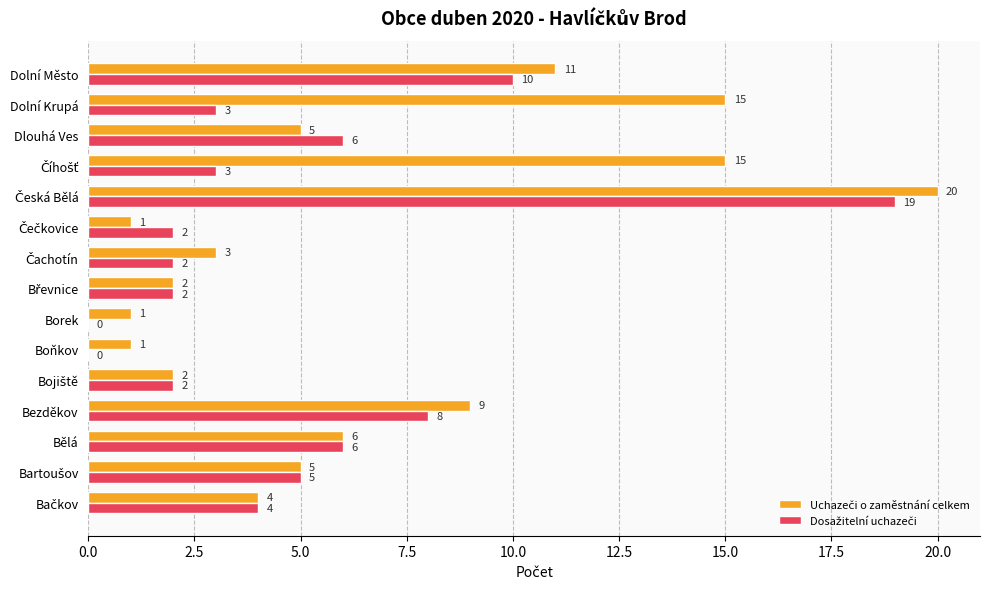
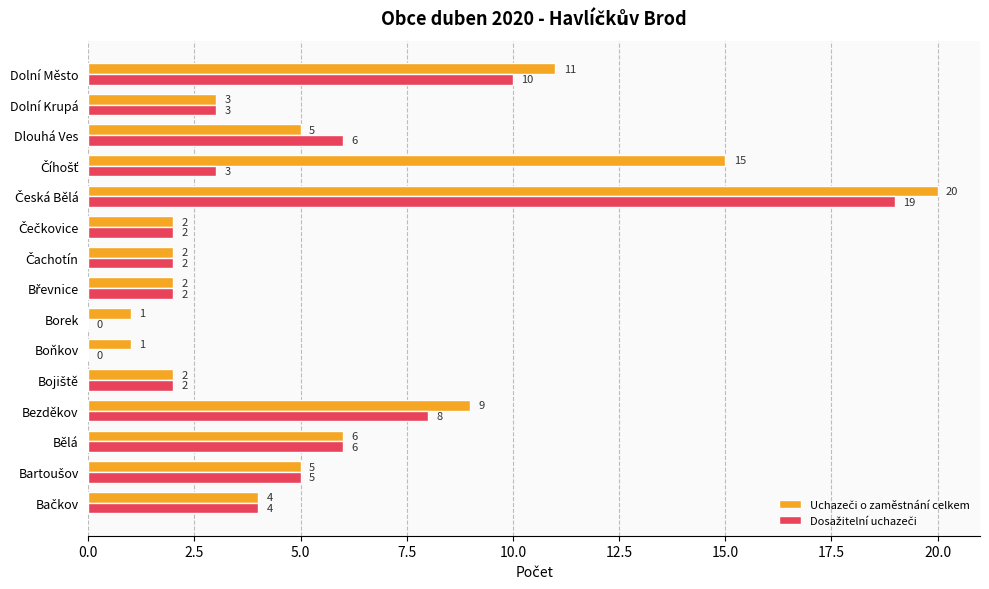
Uchazeči o zaměstnání celkem, Dolní Krupá: 15 -> 3
Uchazeči o zaměstnání celkem, Čečkovice: 1 -> 2
Uchazeči o zaměstnání celkem, Čachotín: 3 -> 2
